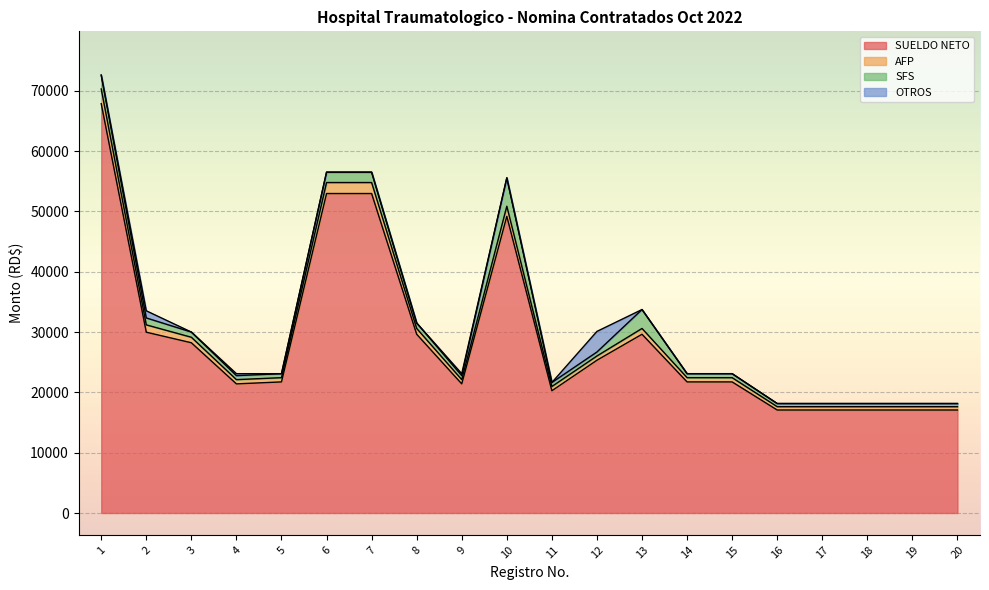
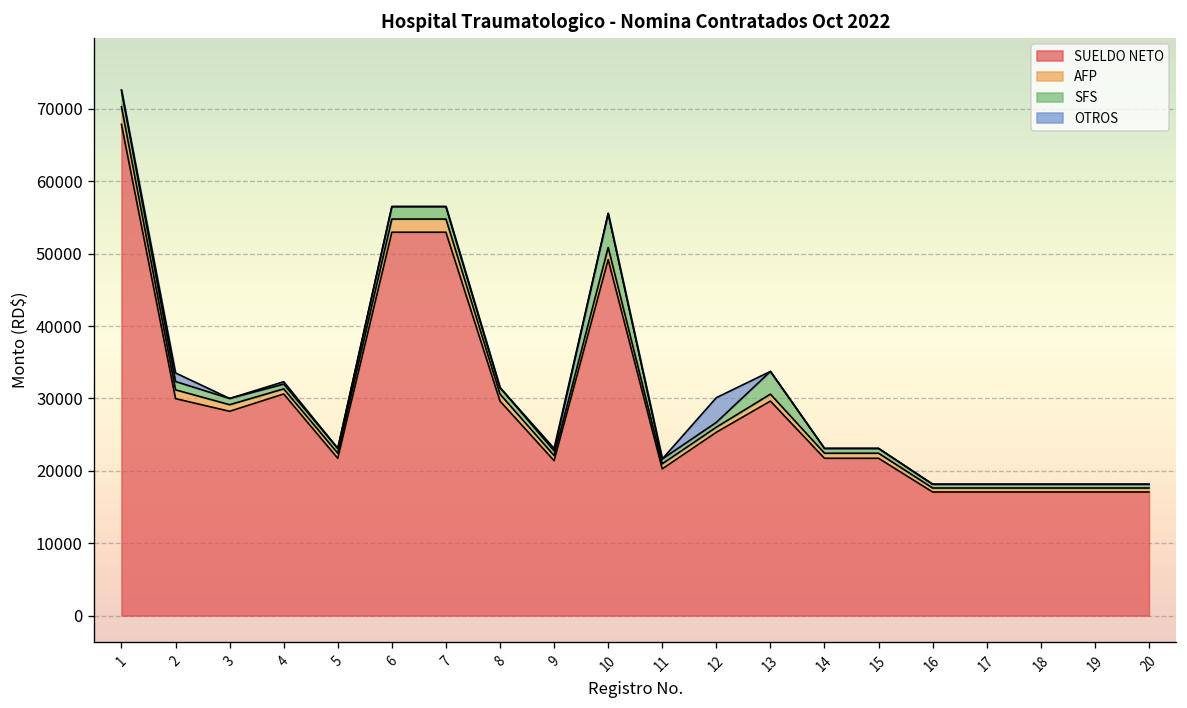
SUELDO NETO, 4: 21000 -> 31000
